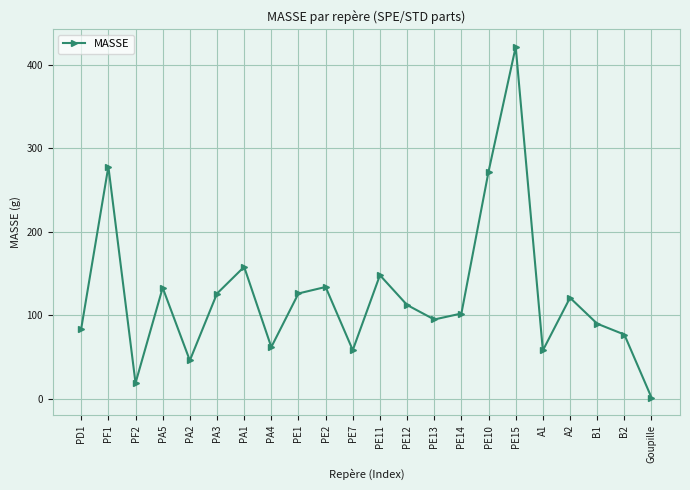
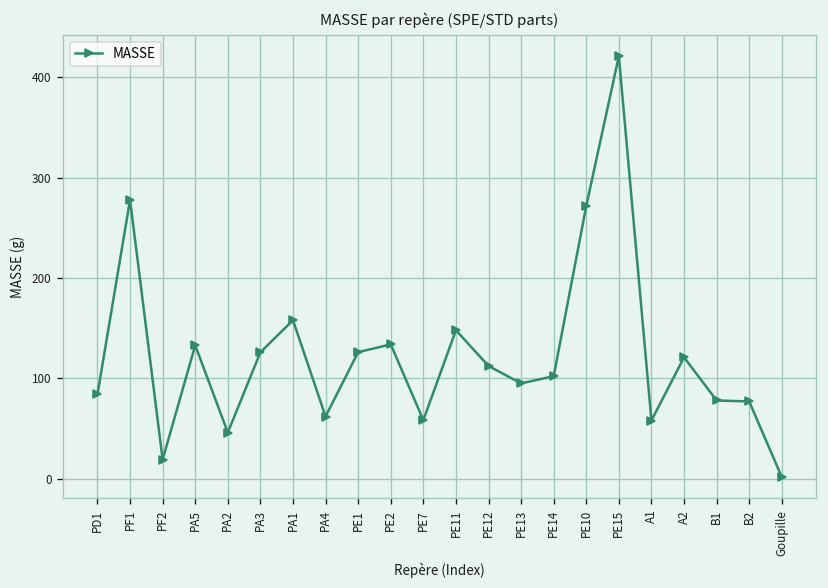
B1: 90 -> 80
